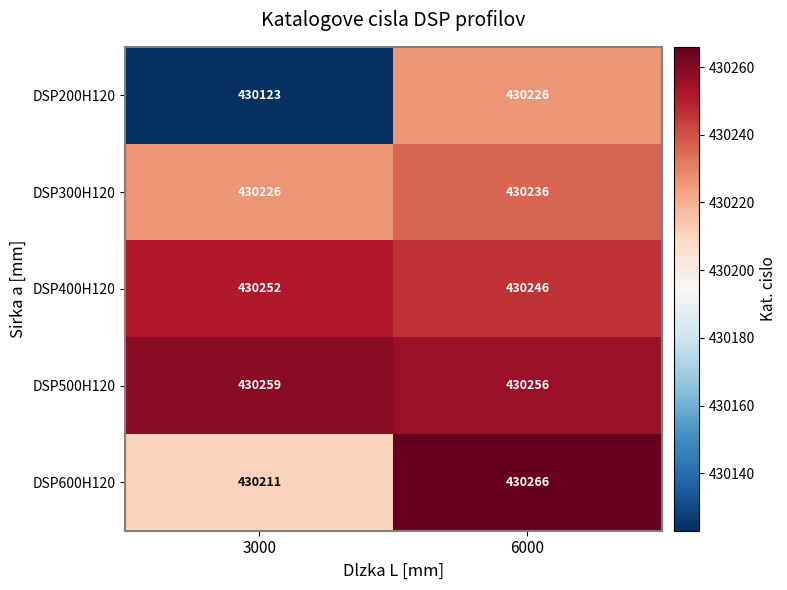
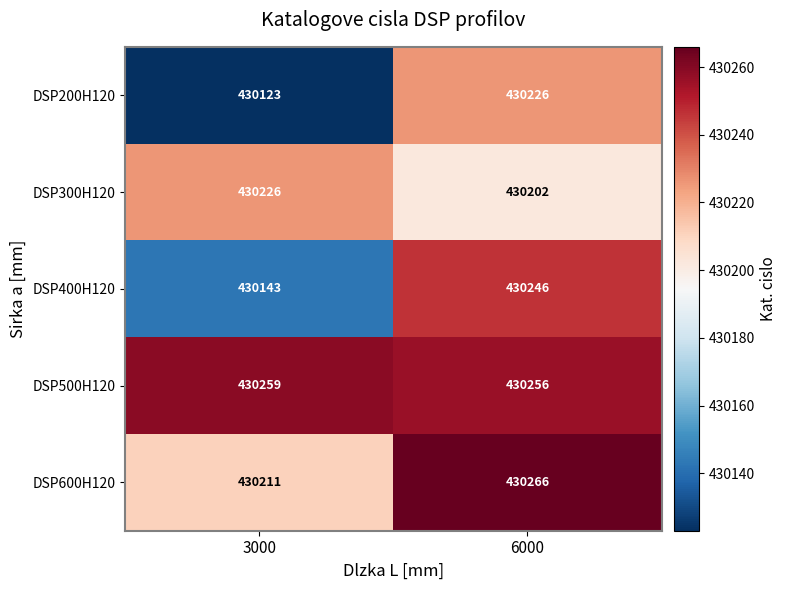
DSP300H120, 6000: 430236 -> 430202
DSP400H120, 3000: 430252 -> 430143
